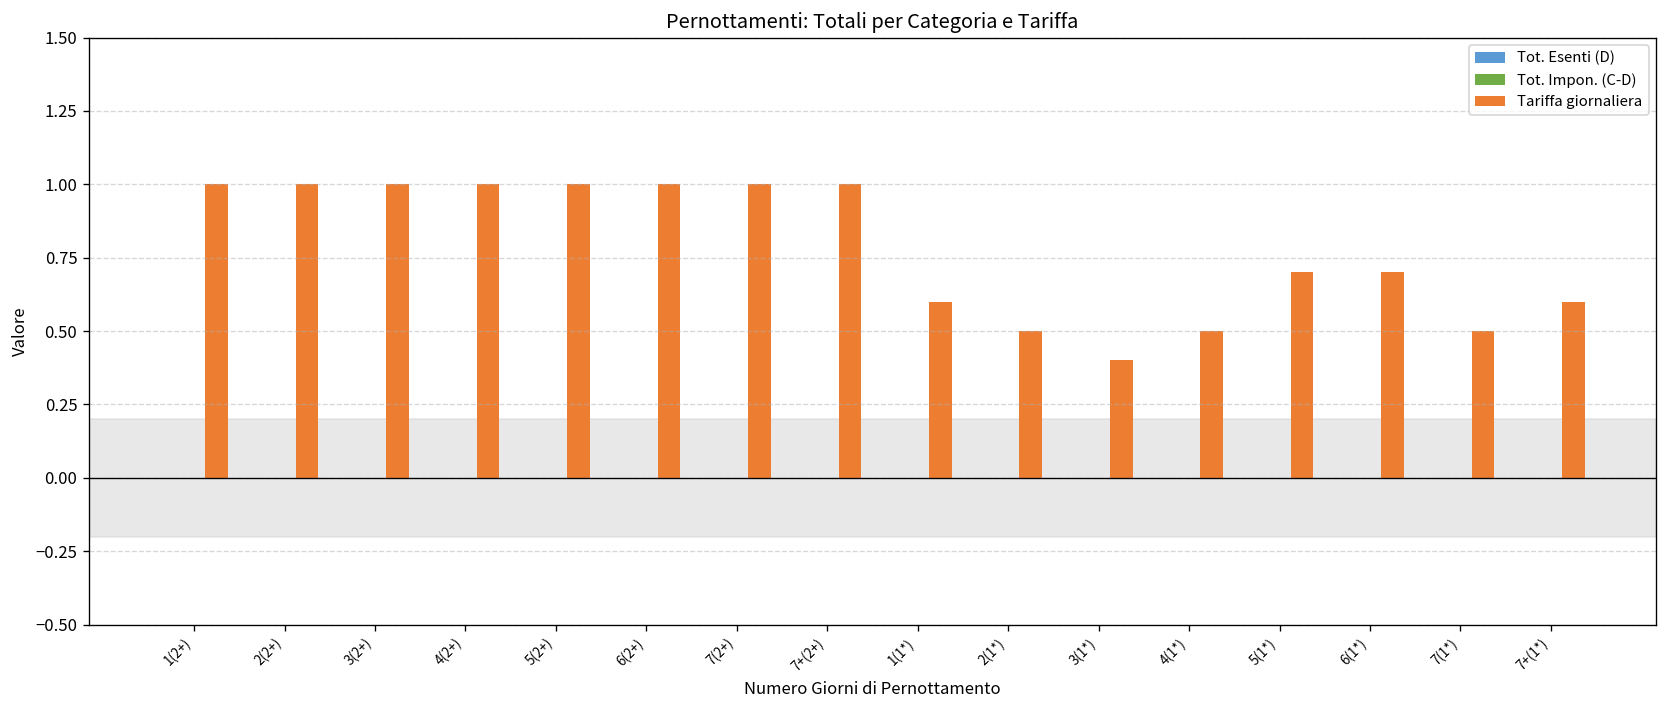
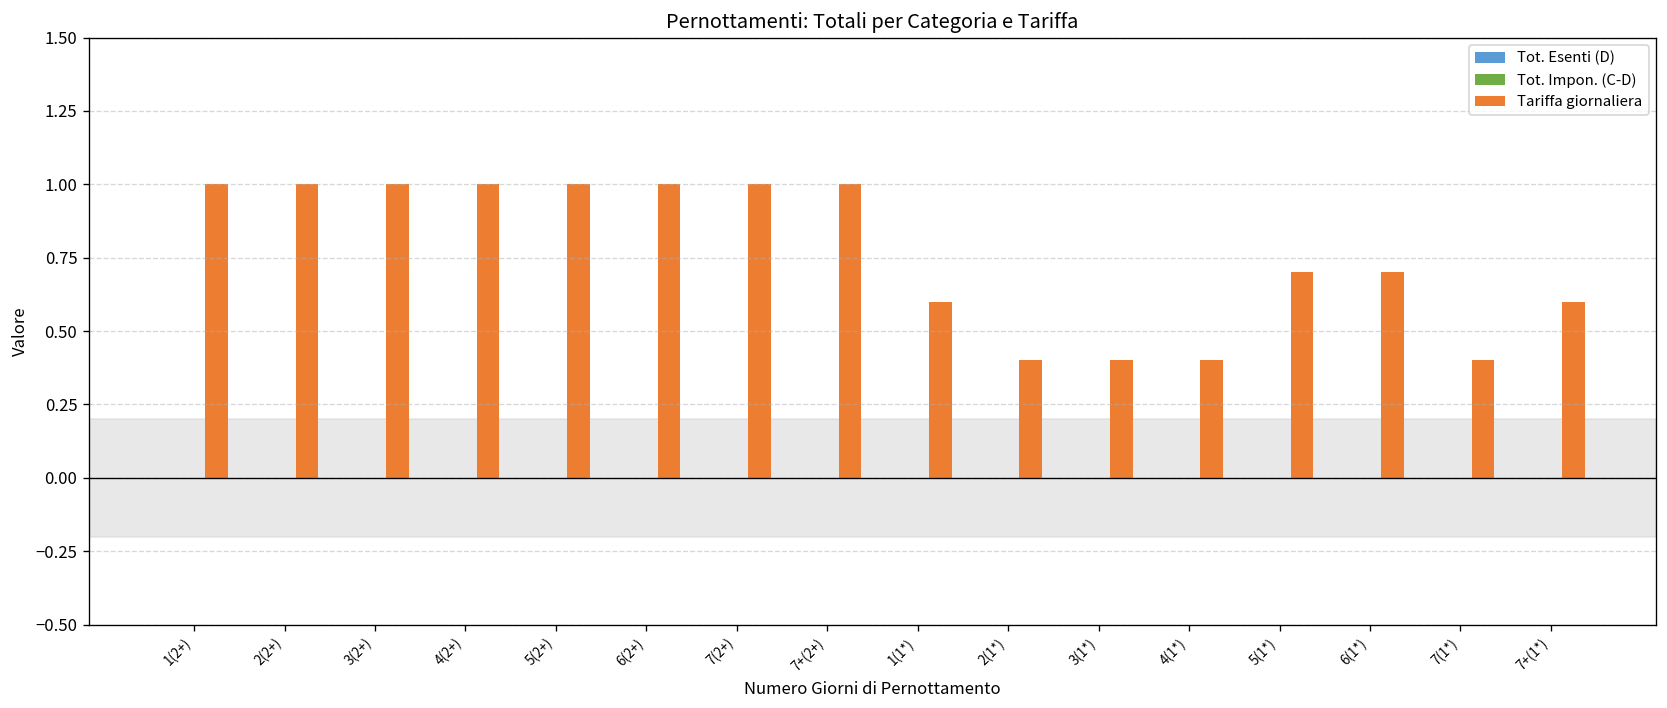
Tariffa giornaliera, 2(1*): 0.5 -> 0.4
Tariffa giornaliera, 4(1*): 0.5 -> 0.4
Tariffa giornaliera, 7(1*): 0.5 -> 0.4
